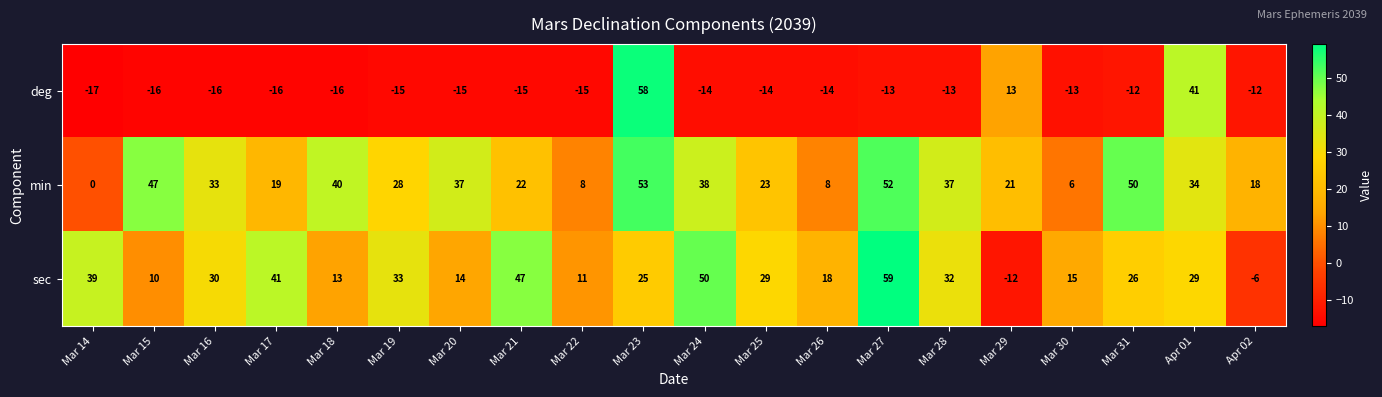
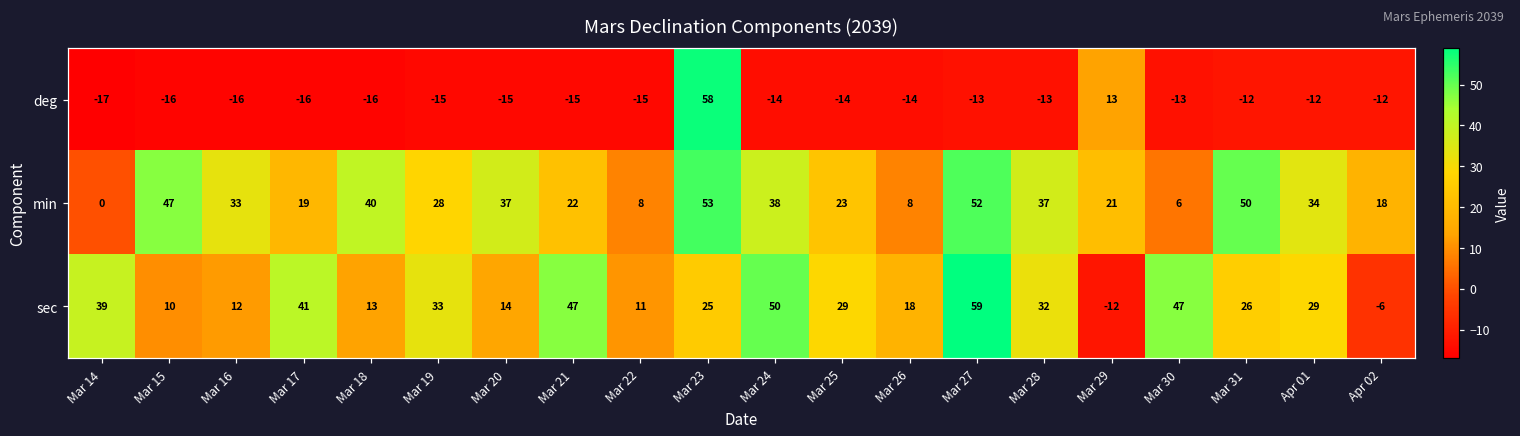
deg, Apr 01: 41 -> -12
sec, Mar 16: 30 -> 12
sec, Mar 30: 15 -> 47
